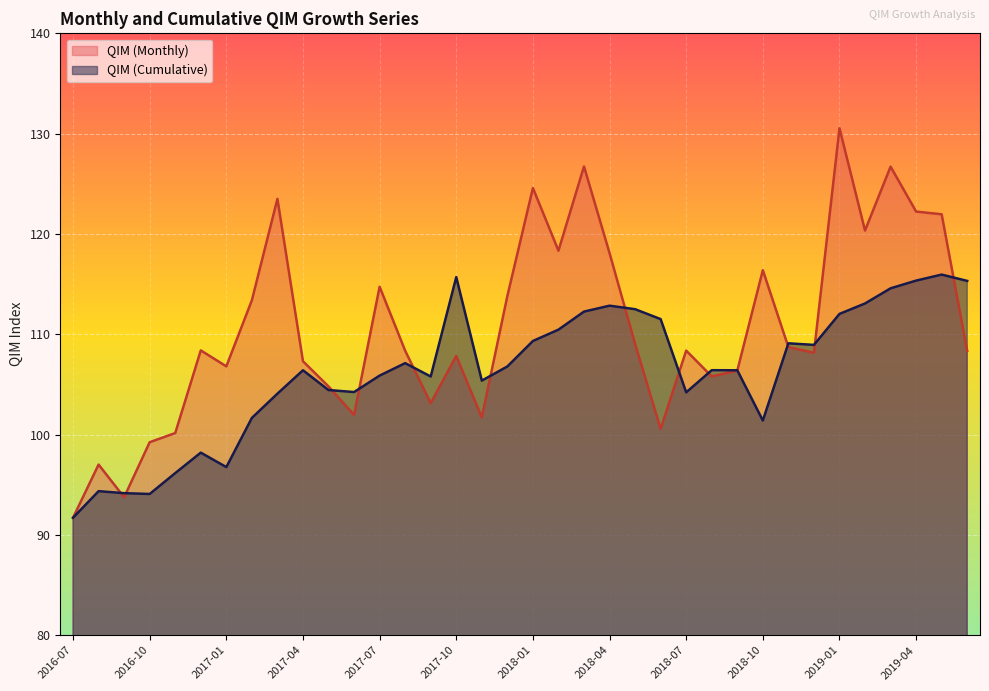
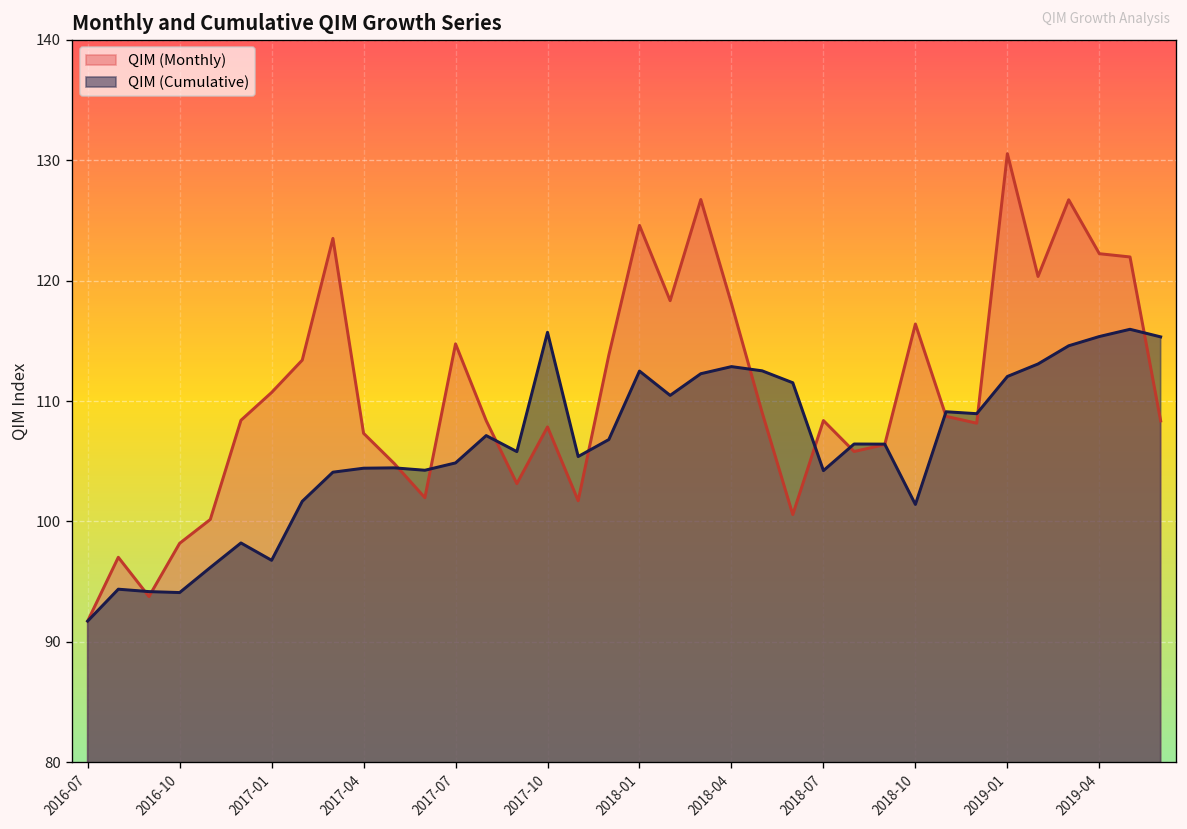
QIM (Monthly), 2016-10: 99.2 -> 98.2
QIM (Monthly), 2017-01: 106.8 -> 110.7
QIM (Cumulative), 2017-04: 106.4 -> 104.4
QIM (Cumulative), 2017-07: 105.9 -> 104.9
QIM (Cumulative), 2018-01: 109.3 -> 112.5
